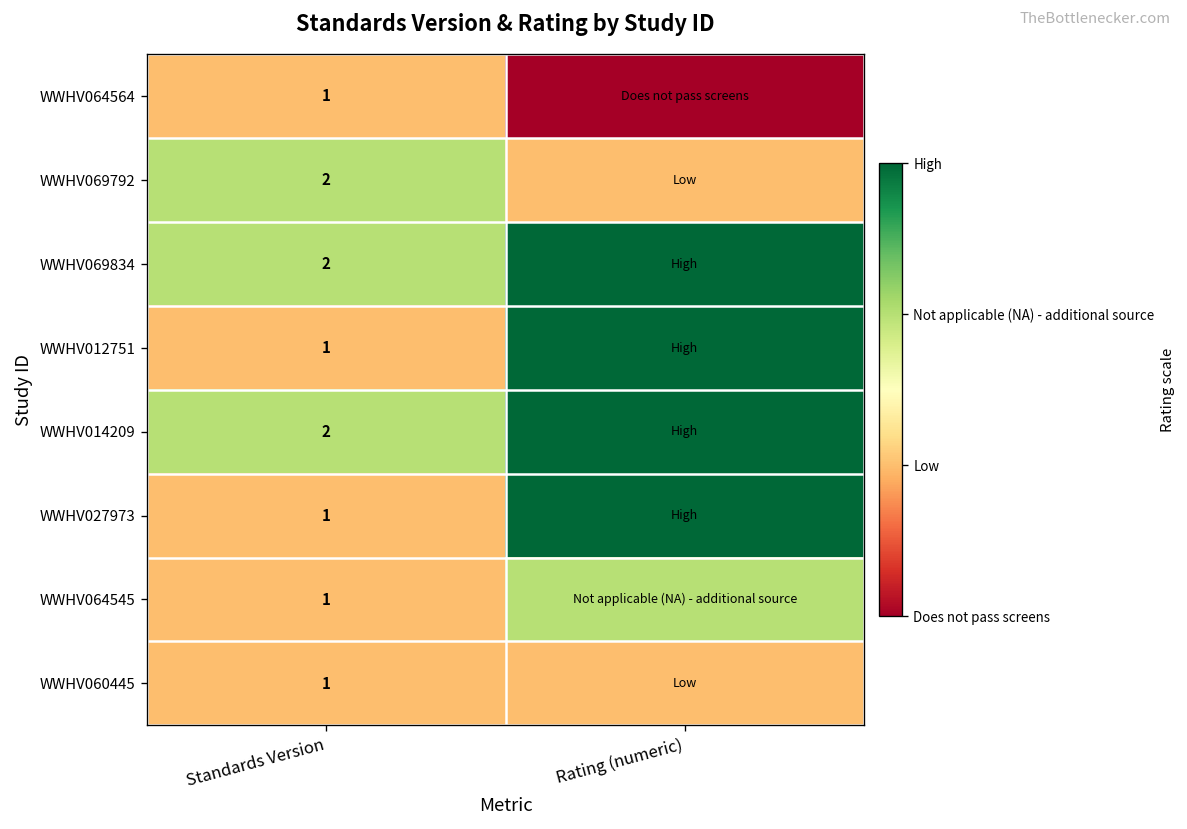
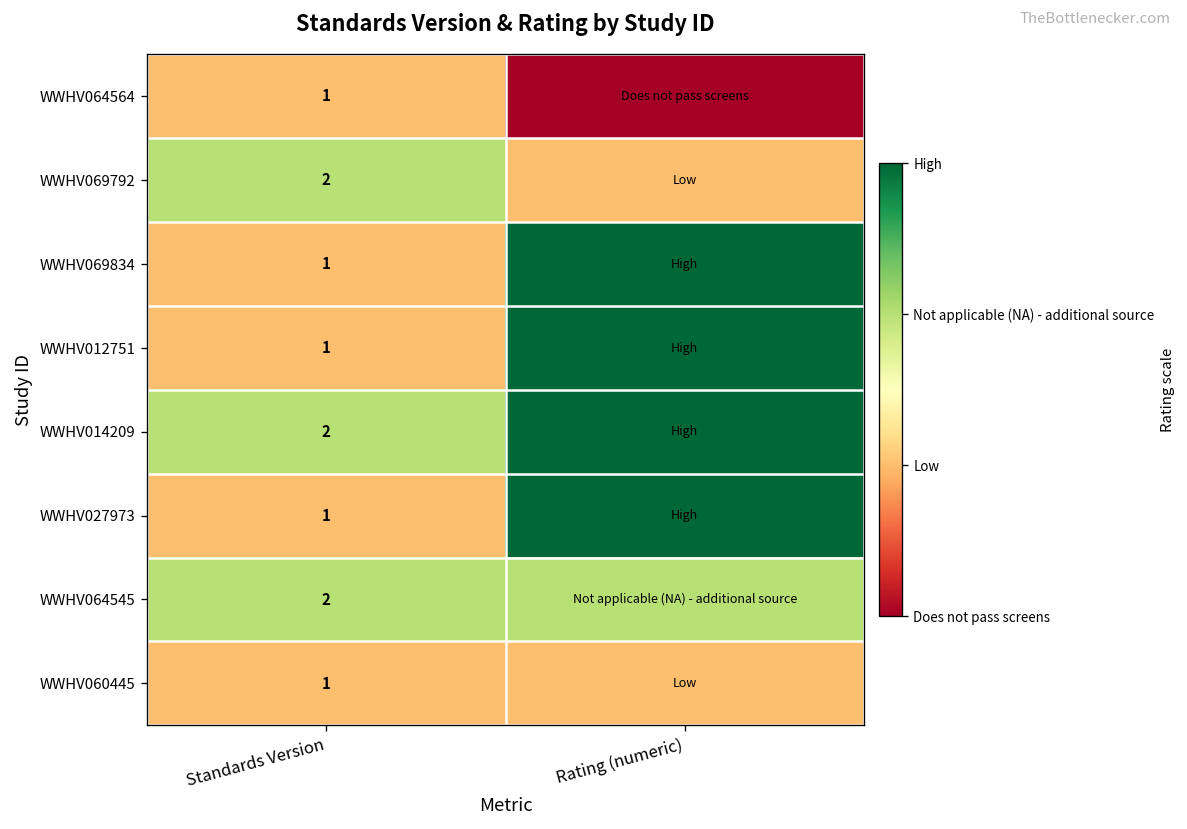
WWHV069834, Standards Version: 2 -> 1
WWHV064545, Standards Version: 1 -> 2
